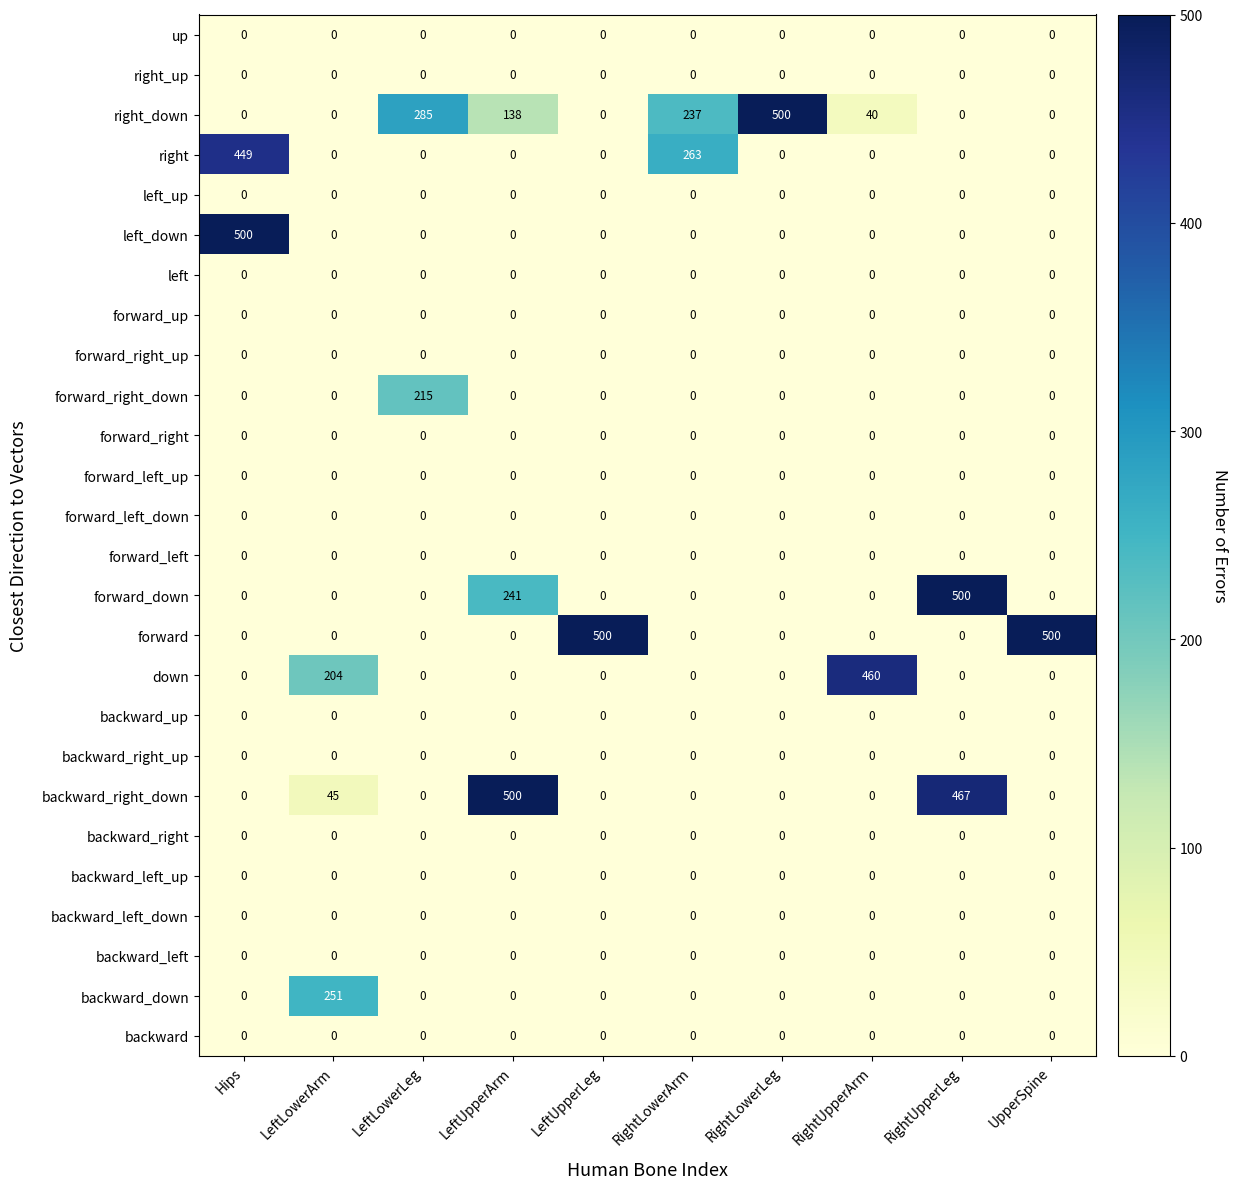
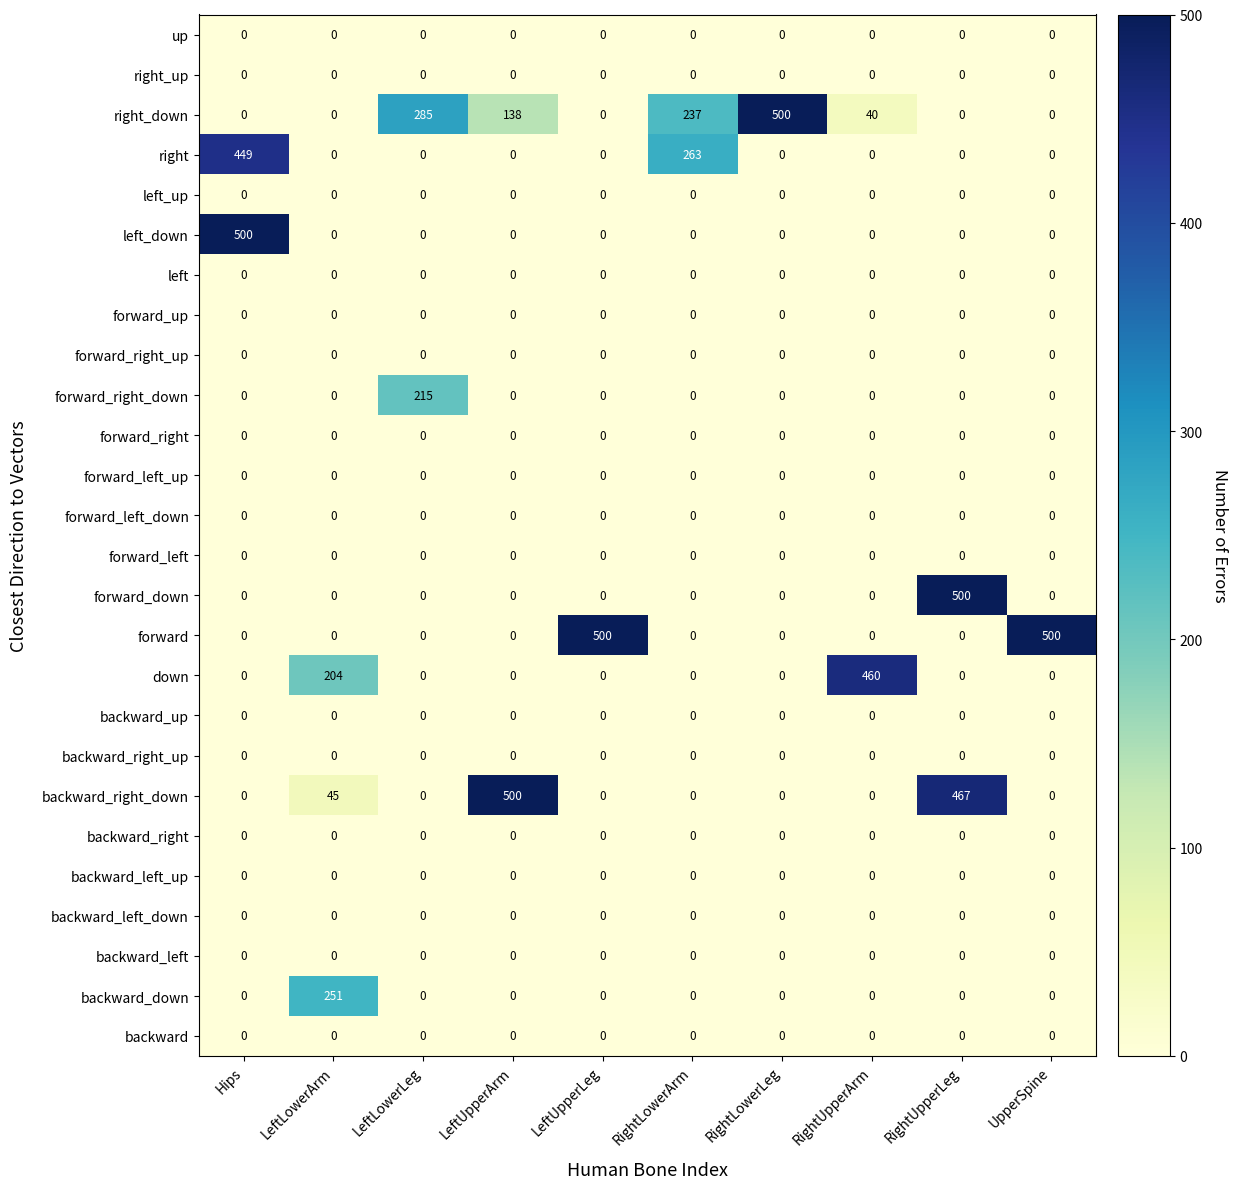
forward_down, LeftUpperArm: 241 -> 0
